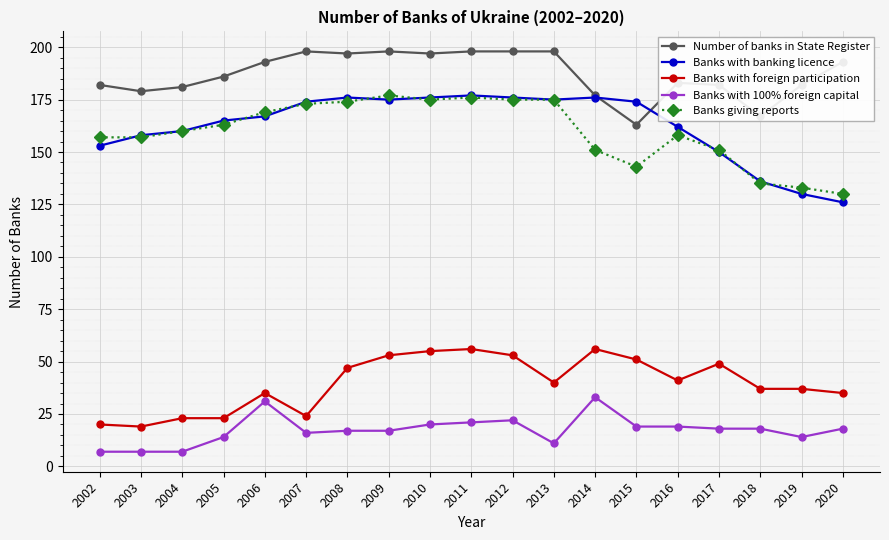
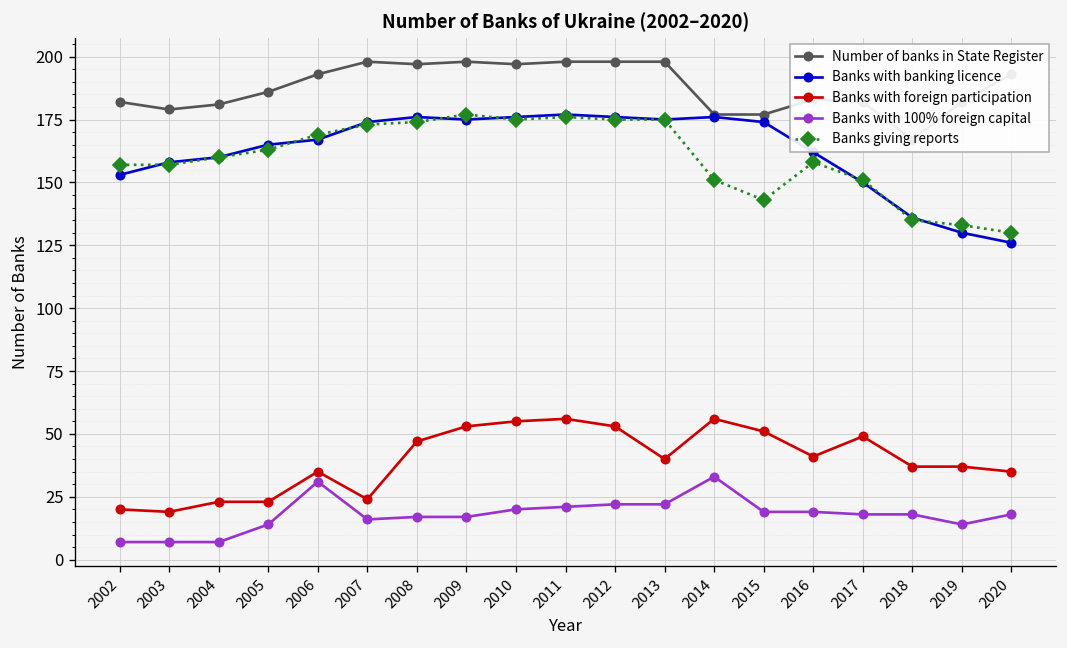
Banks with 100% foreign capital, 2013: 11 -> 22
Number of banks in State Register, 2015: 163 -> 177
